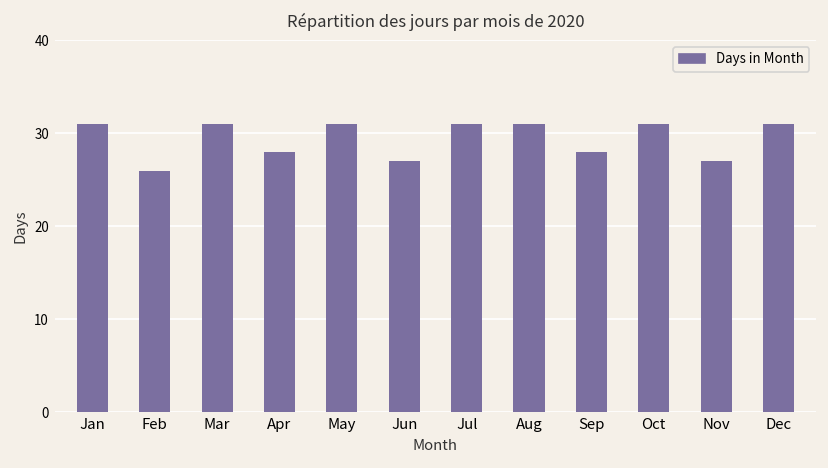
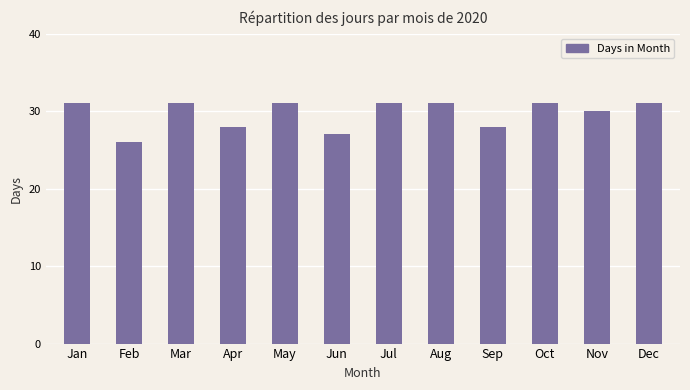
Nov: 27 -> 30
